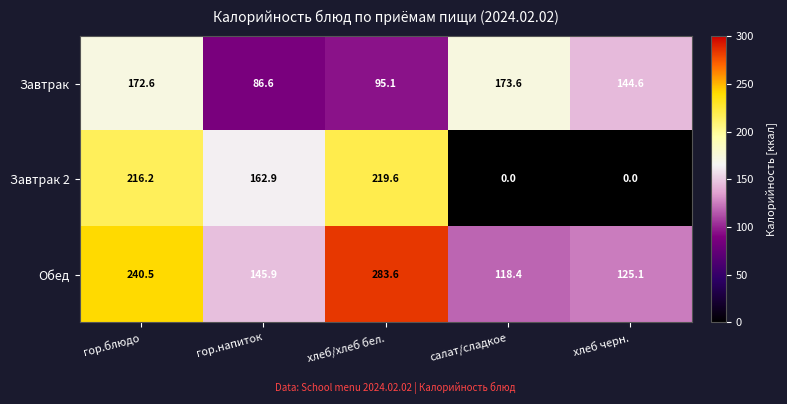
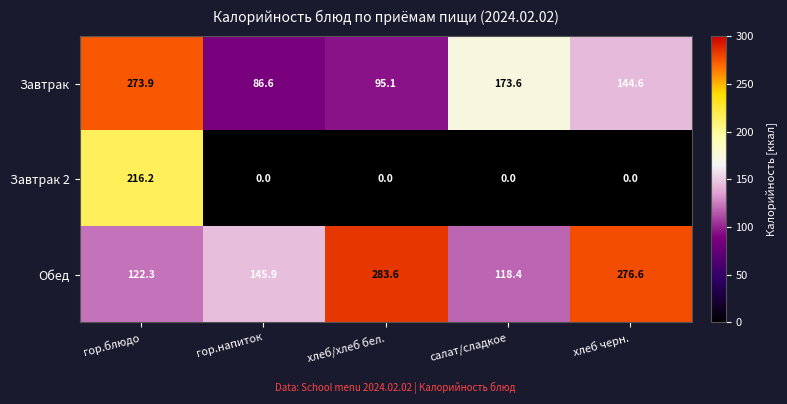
Завтрак, гор.блюдо: 172.6 -> 273.9
Завтрак 2, гор.напиток: 162.9 -> 0.0
Завтрак 2, хлеб/хлеб бел.: 219.6 -> 0.0
Обед, гор.блюдо: 240.5 -> 122.3
Обед, хлеб черн.: 125.1 -> 276.6
